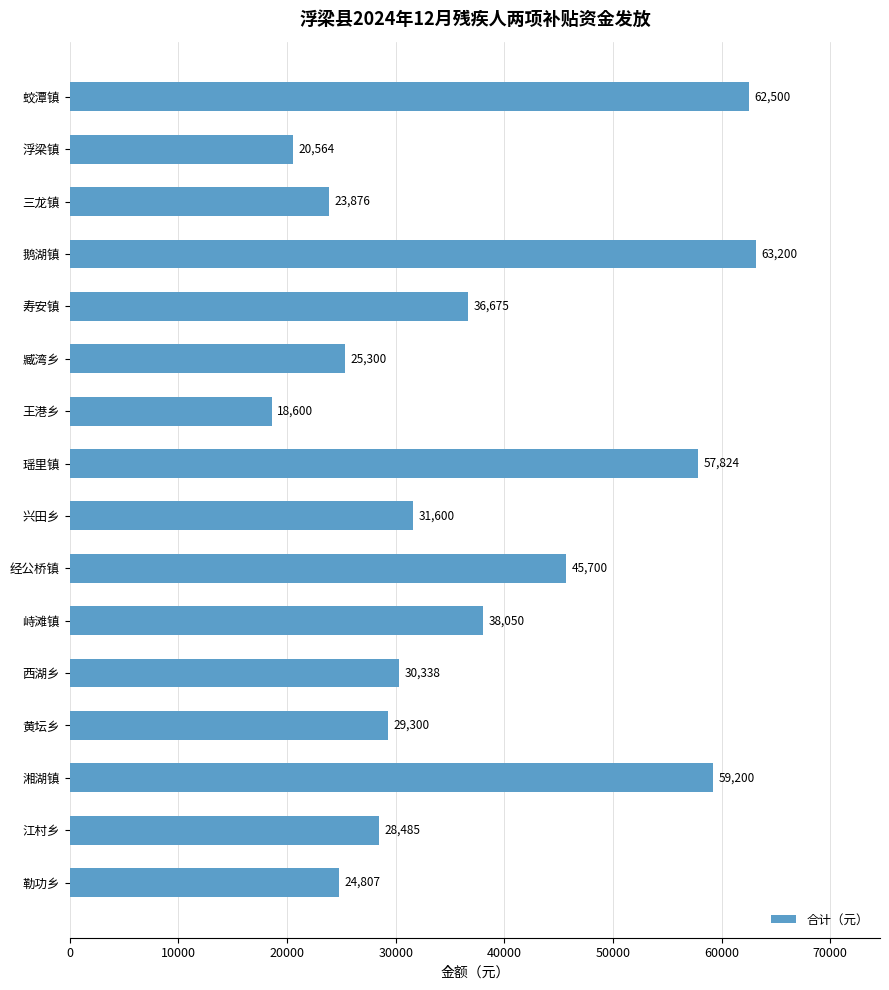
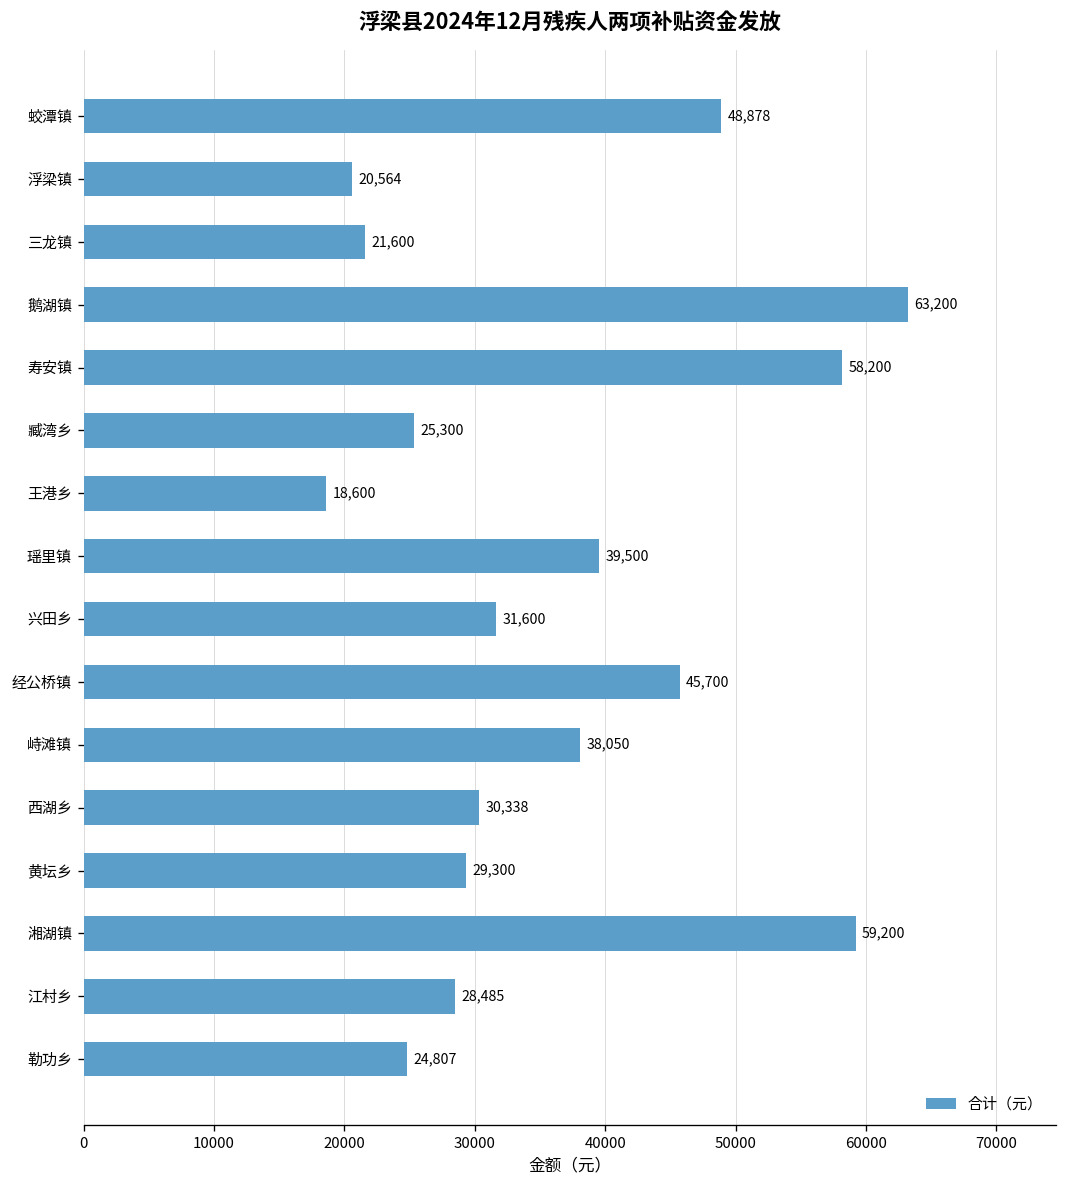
蛟潭镇: 62,500 -> 48,878
三龙镇: 23,876 -> 21,600
寿安镇: 36,675 -> 58,200
瑶里镇: 57,824 -> 39,500
